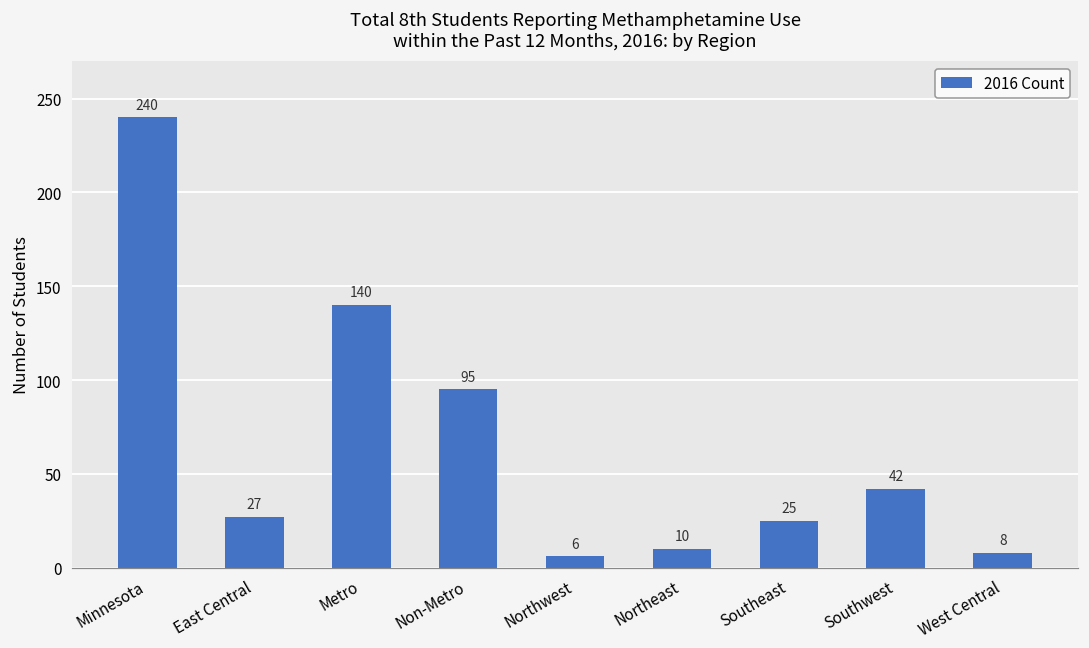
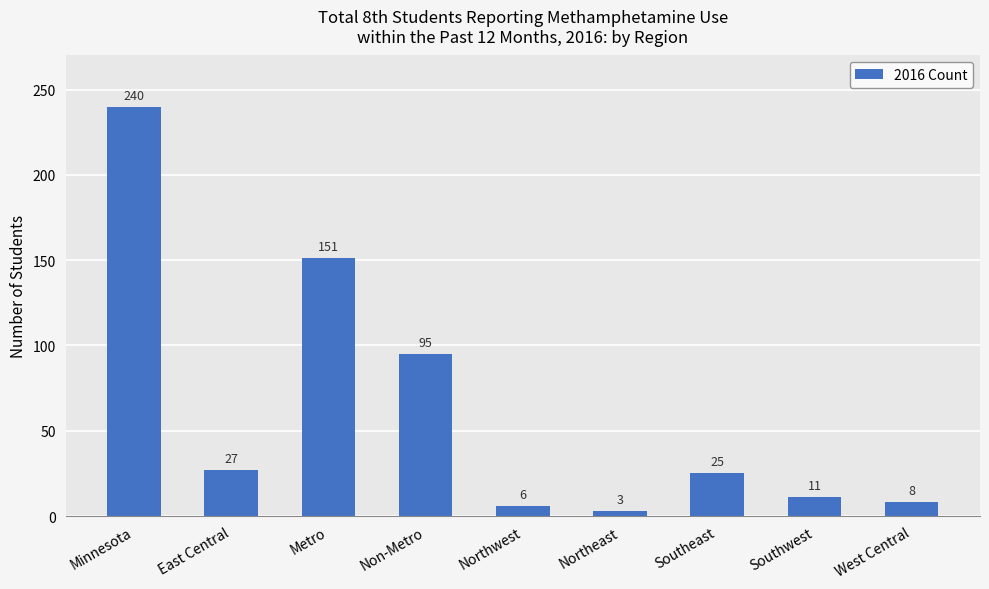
Metro: 140 -> 151
Northeast: 10 -> 3
Southwest: 42 -> 11
